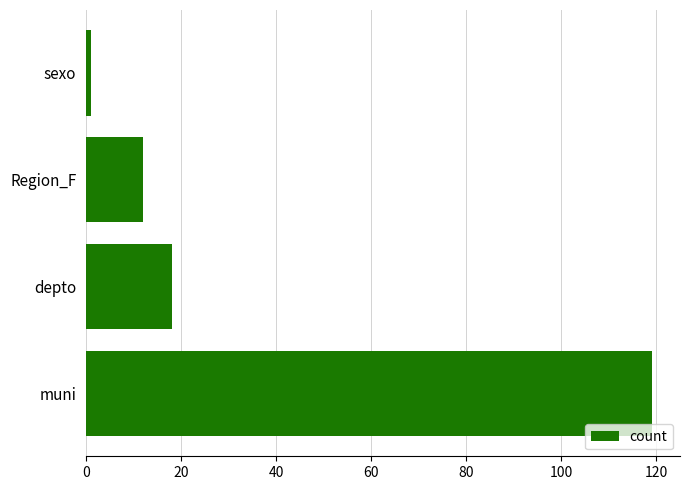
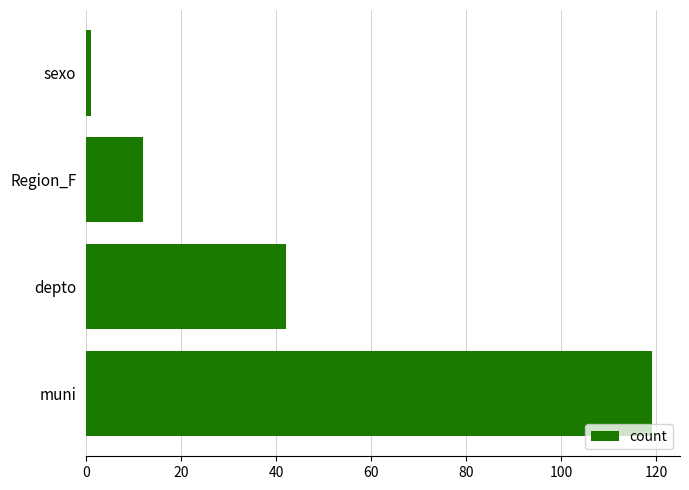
depto: 18 -> 42
